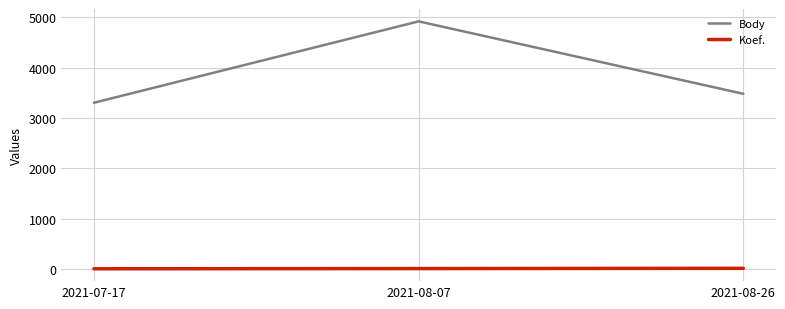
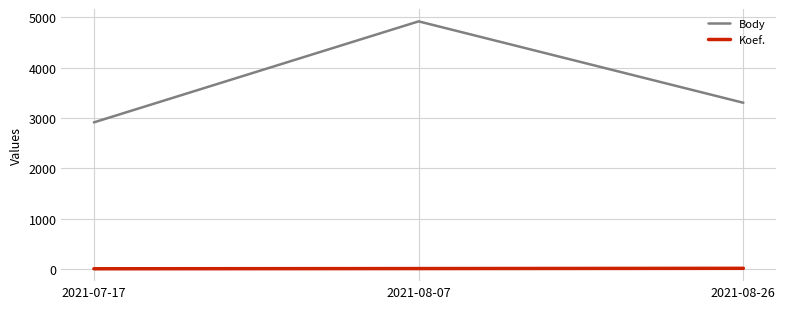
Body, 2021-07-17: 3300 -> 2900
Body, 2021-08-26: 3500 -> 3300
